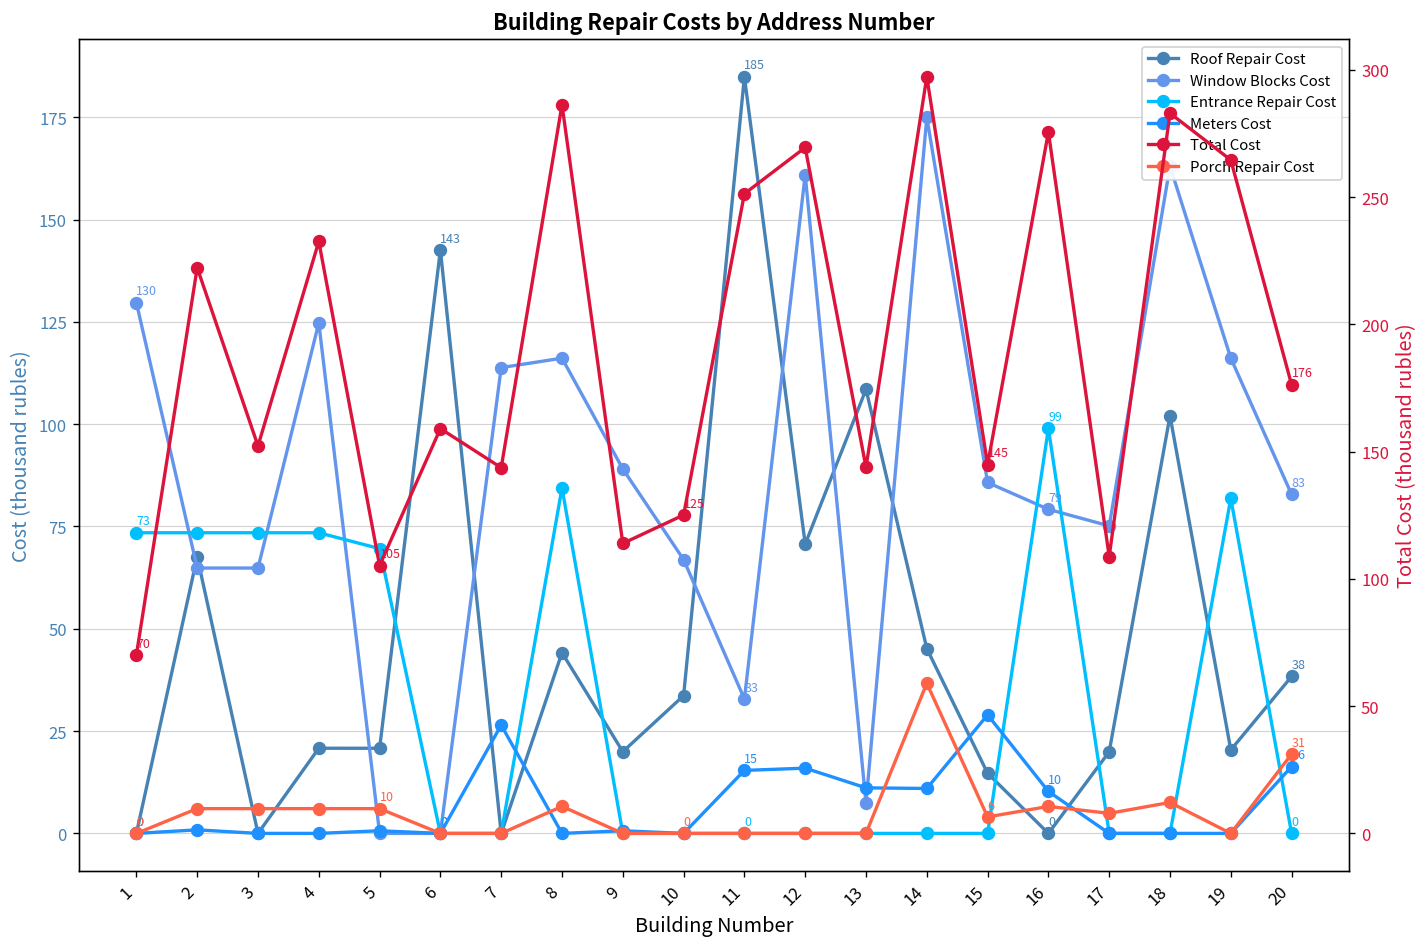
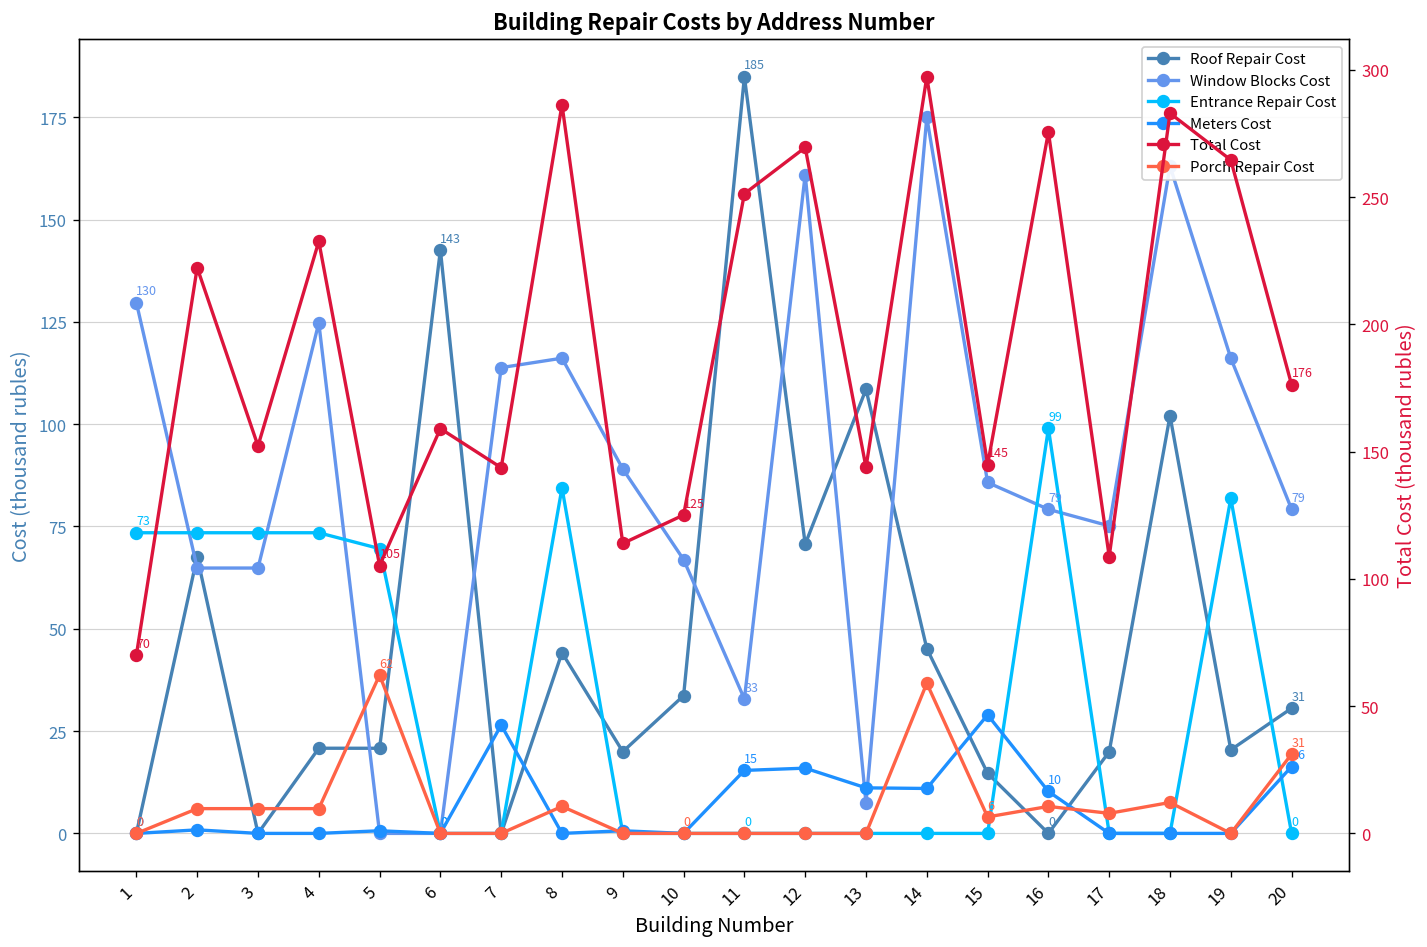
Roof Repair Cost, 20: 38 -> 31
Window Blocks Cost, 20: 83 -> 79
Porch Repair Cost, 5: 10 -> 62
